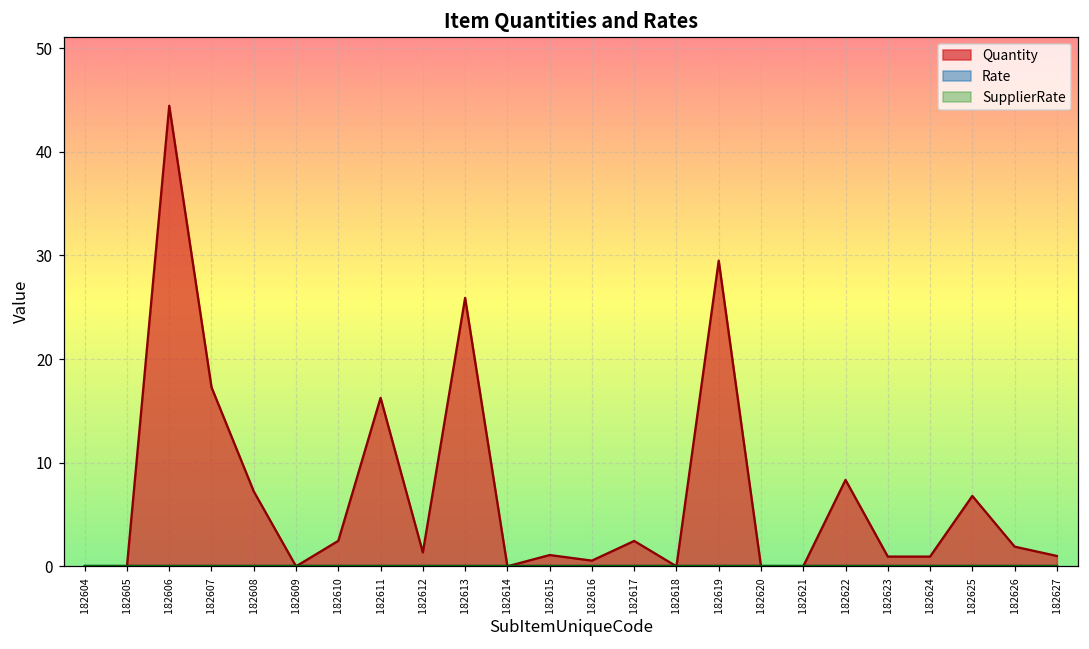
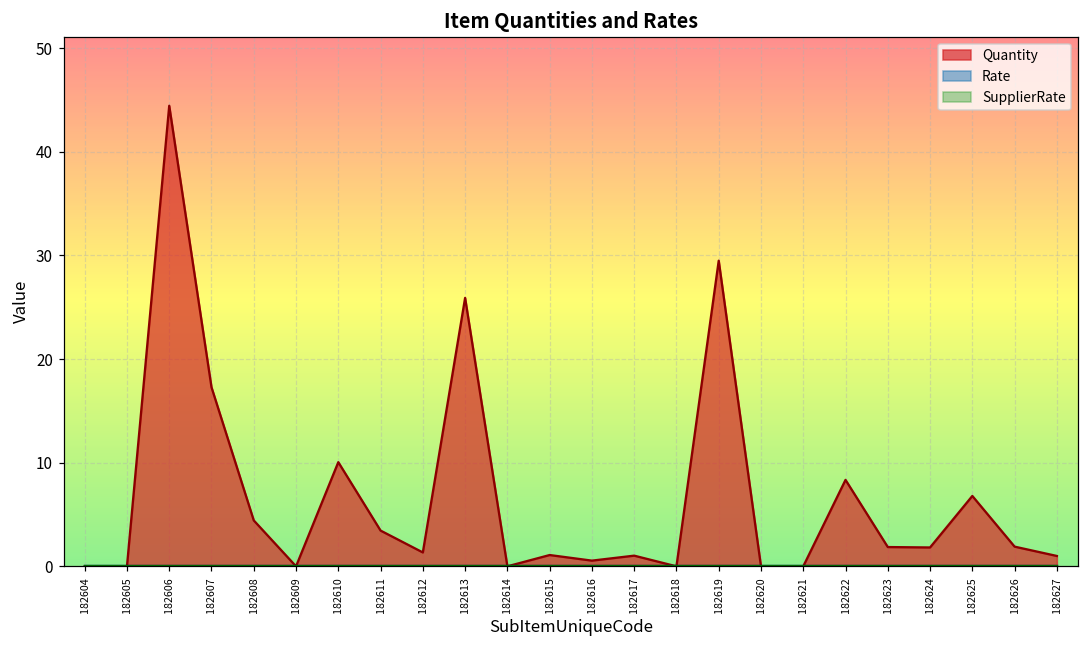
Quantity, 182608: 7 -> 4
Quantity, 182610: 2 -> 10
Quantity, 182611: 16 -> 3
Quantity, 182617: 2 -> 1
Quantity, 182623: 1 -> 2
Quantity, 182624: 1 -> 2
